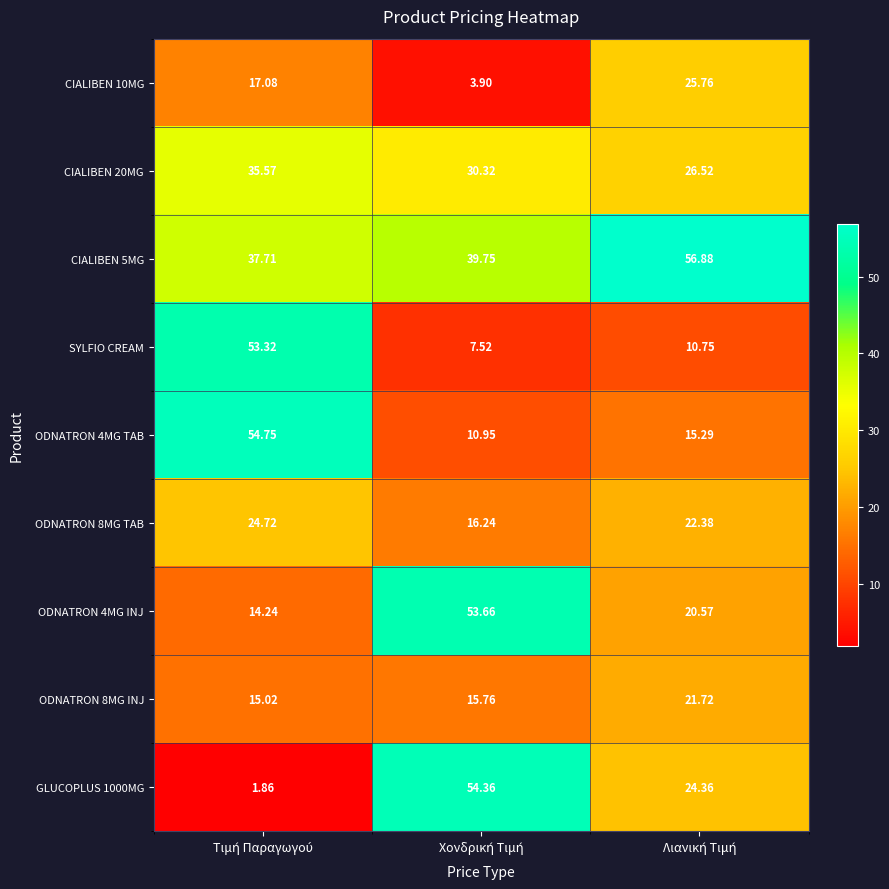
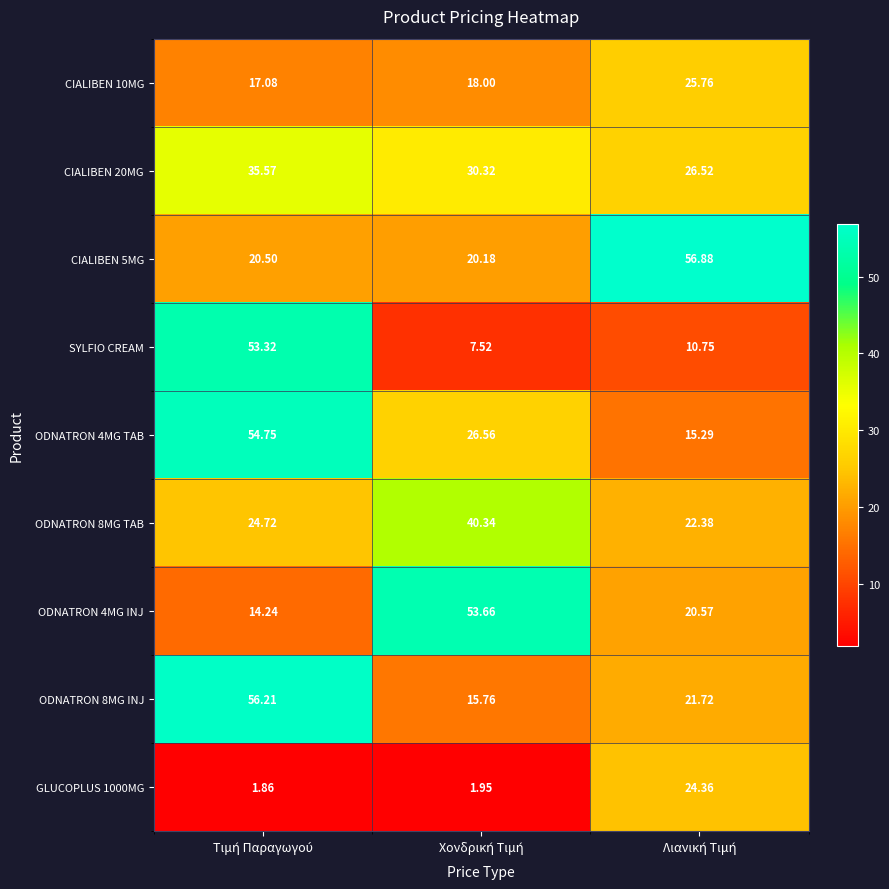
CIALIBEN 10MG, Χονδρική Τιμή: 3.90 -> 18.00
CIALIBEN 5MG, Τιμή Παραγωγού: 37.71 -> 20.50
CIALIBEN 5MG, Χονδρική Τιμή: 39.75 -> 20.18
ODNATRON 4MG TAB, Χονδρική Τιμή: 10.95 -> 26.56
ODNATRON 8MG TAB, Χονδρική Τιμή: 16.24 -> 40.34
ODNATRON 8MG INJ, Τιμή Παραγωγού: 15.02 -> 56.21
GLUCOPLUS 1000MG, Χονδρική Τιμή: 54.36 -> 1.95
